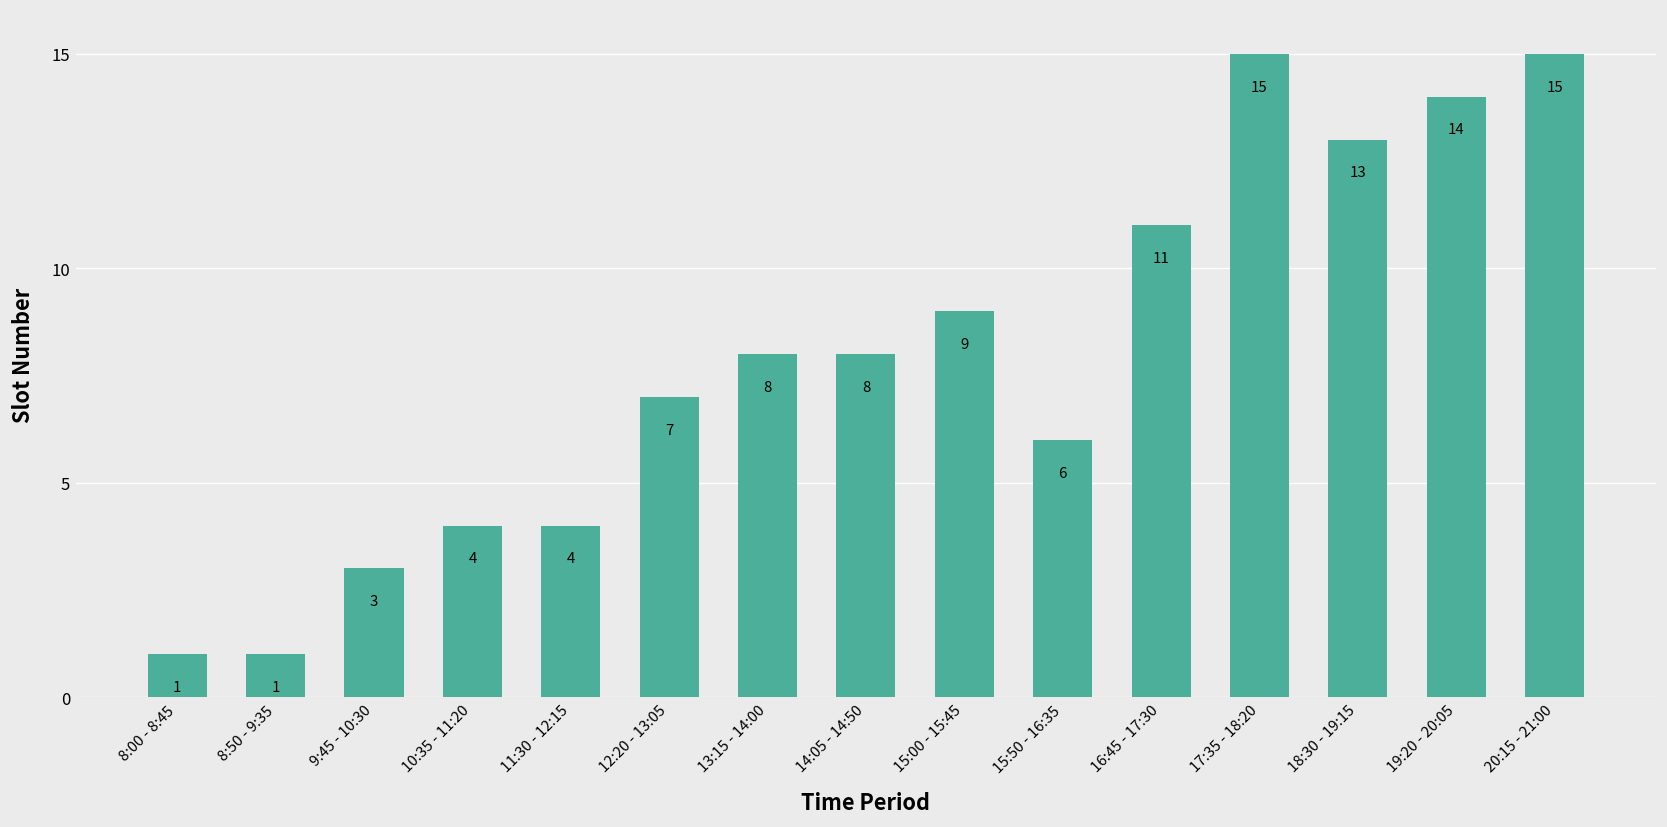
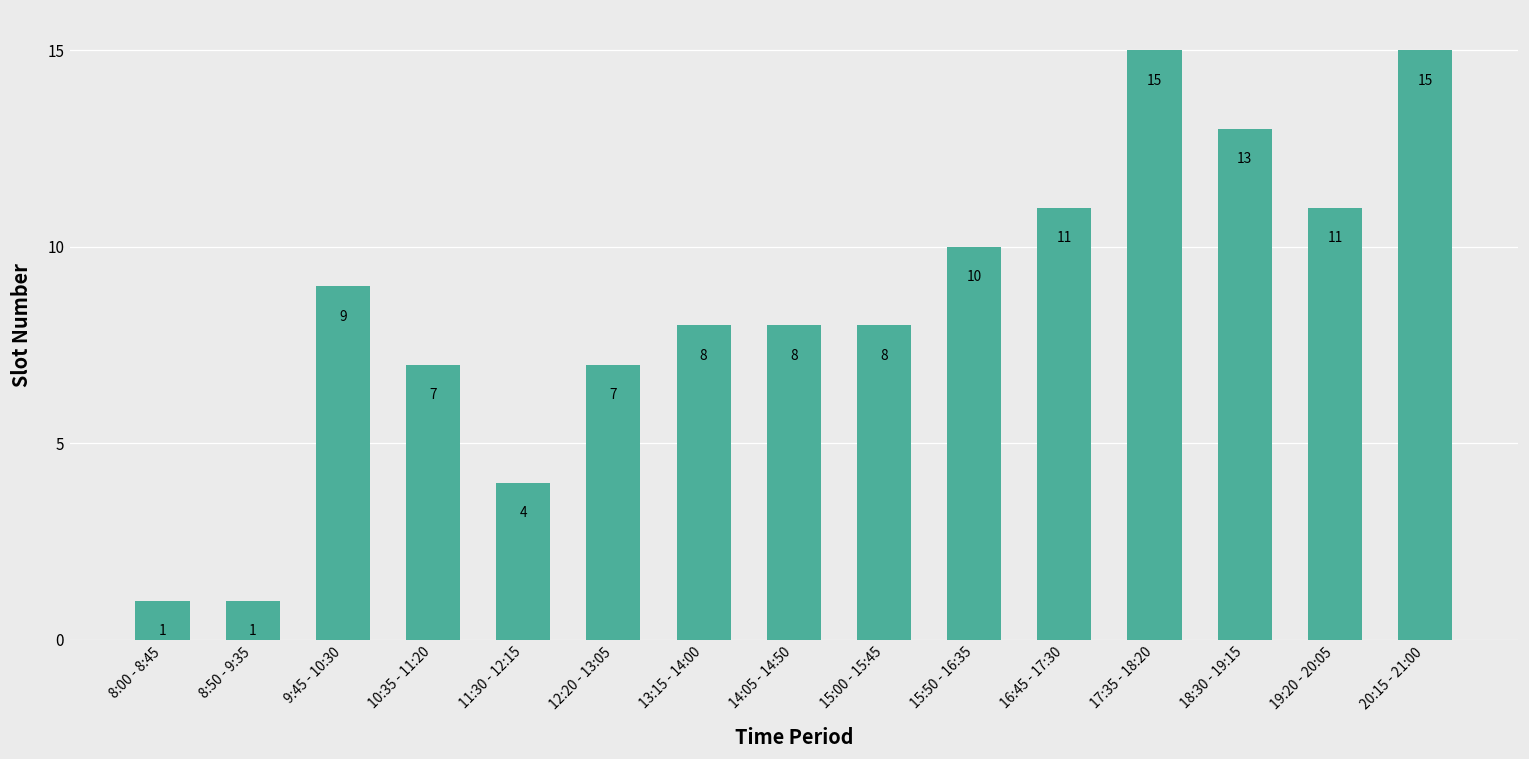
9:45 - 10:30: 3 -> 9
10:35 - 11:20: 4 -> 7
15:00 - 15:45: 9 -> 8
15:50 - 16:35: 6 -> 10
19:20 - 20:05: 14 -> 11
